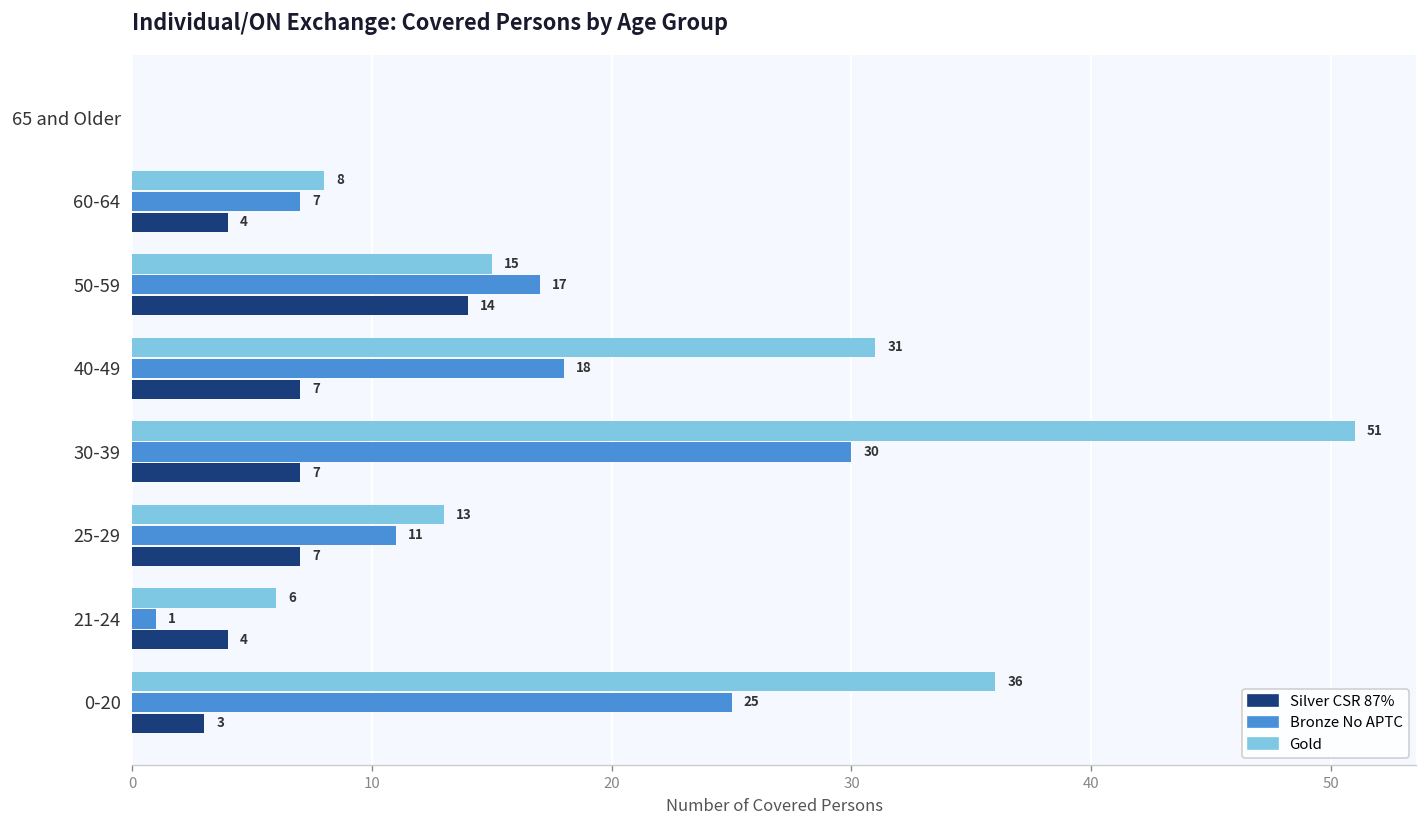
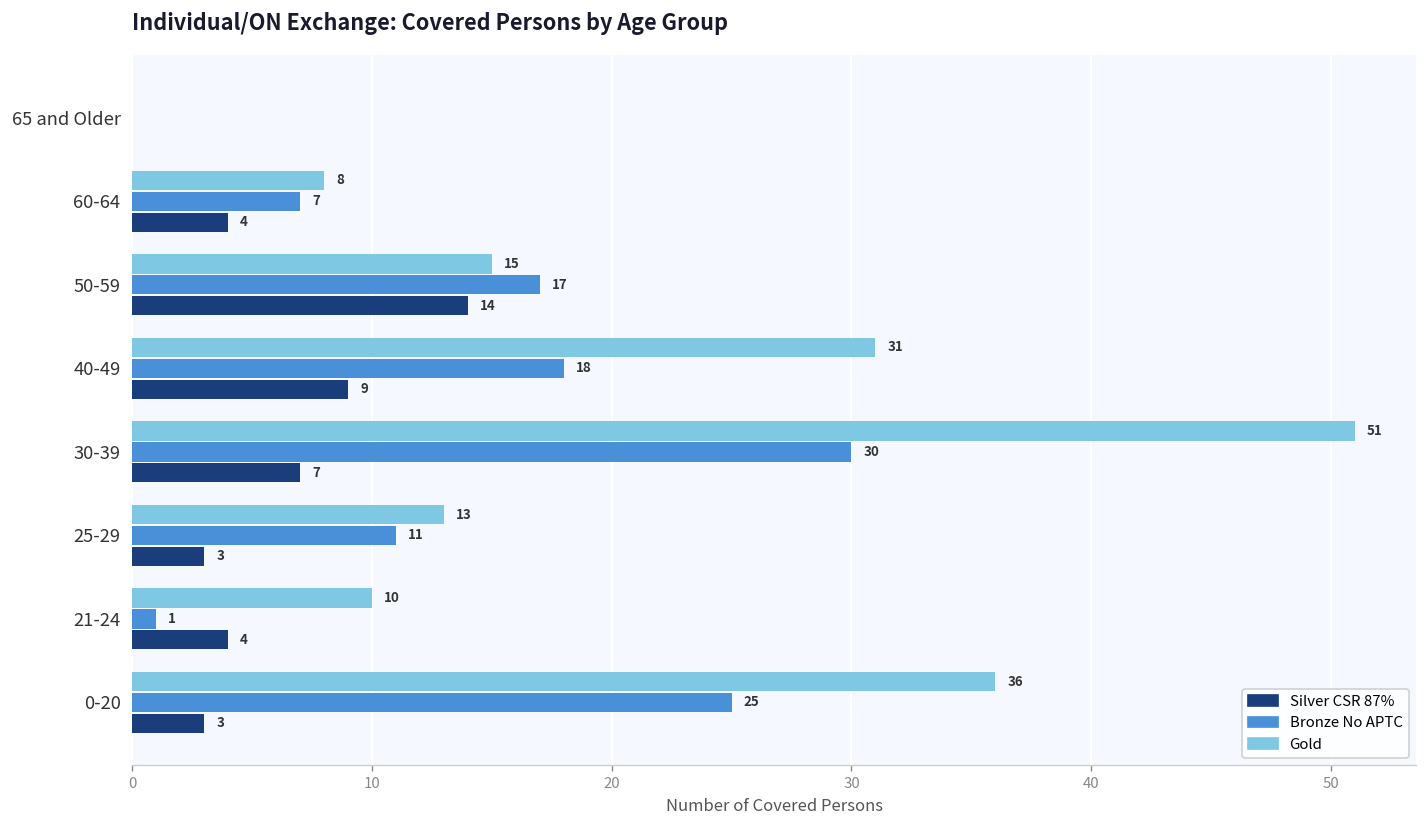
Silver CSR 87%, 40-49: 7 -> 9
Silver CSR 87%, 25-29: 7 -> 3
Gold, 21-24: 6 -> 10
